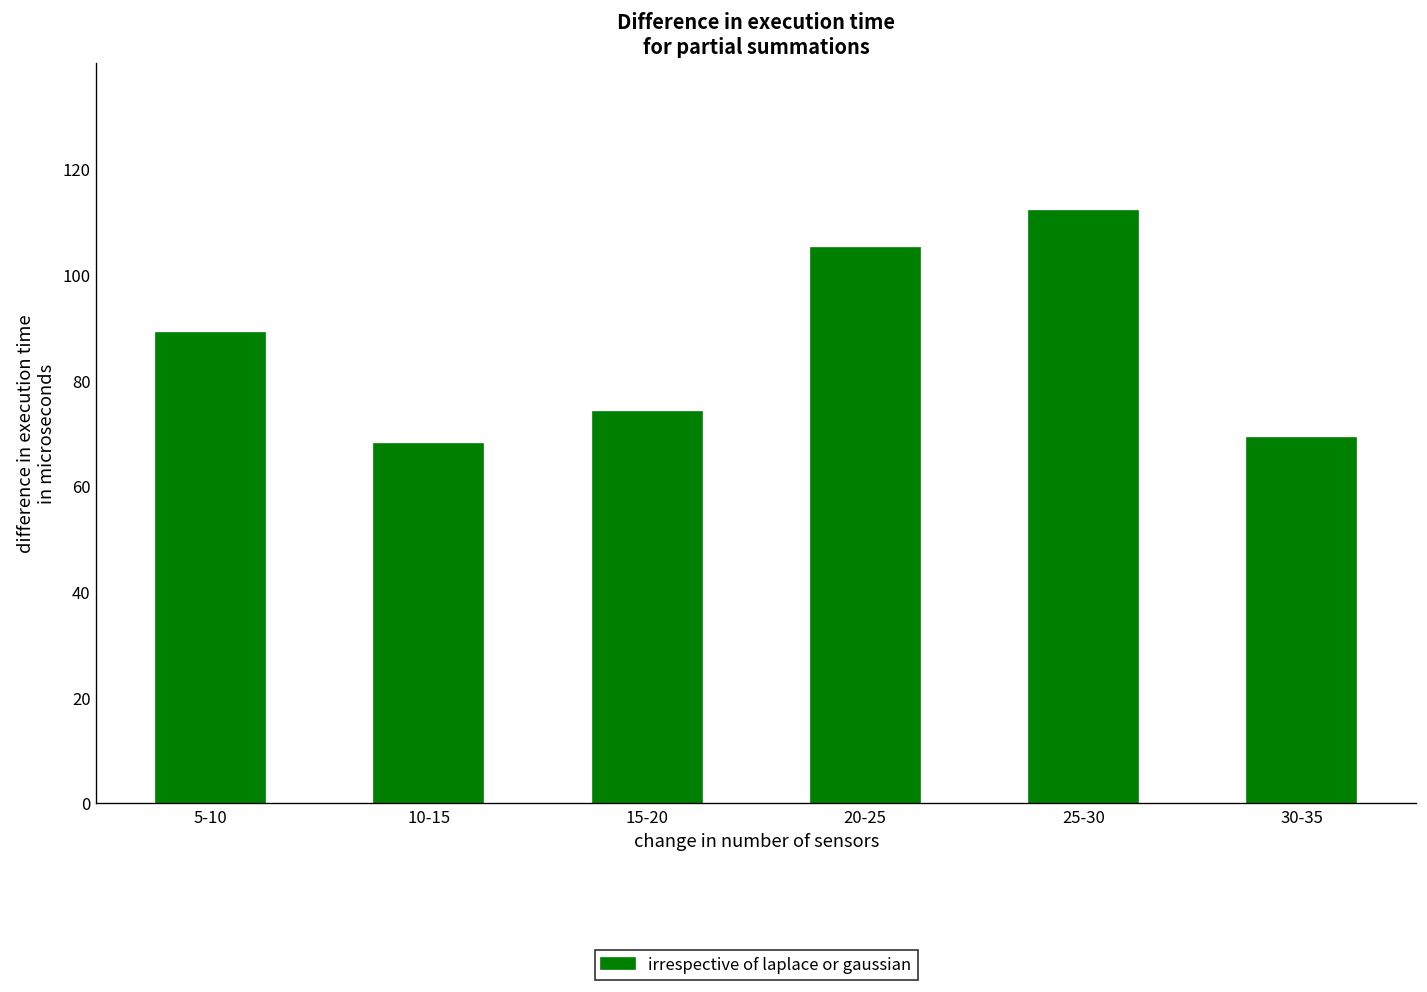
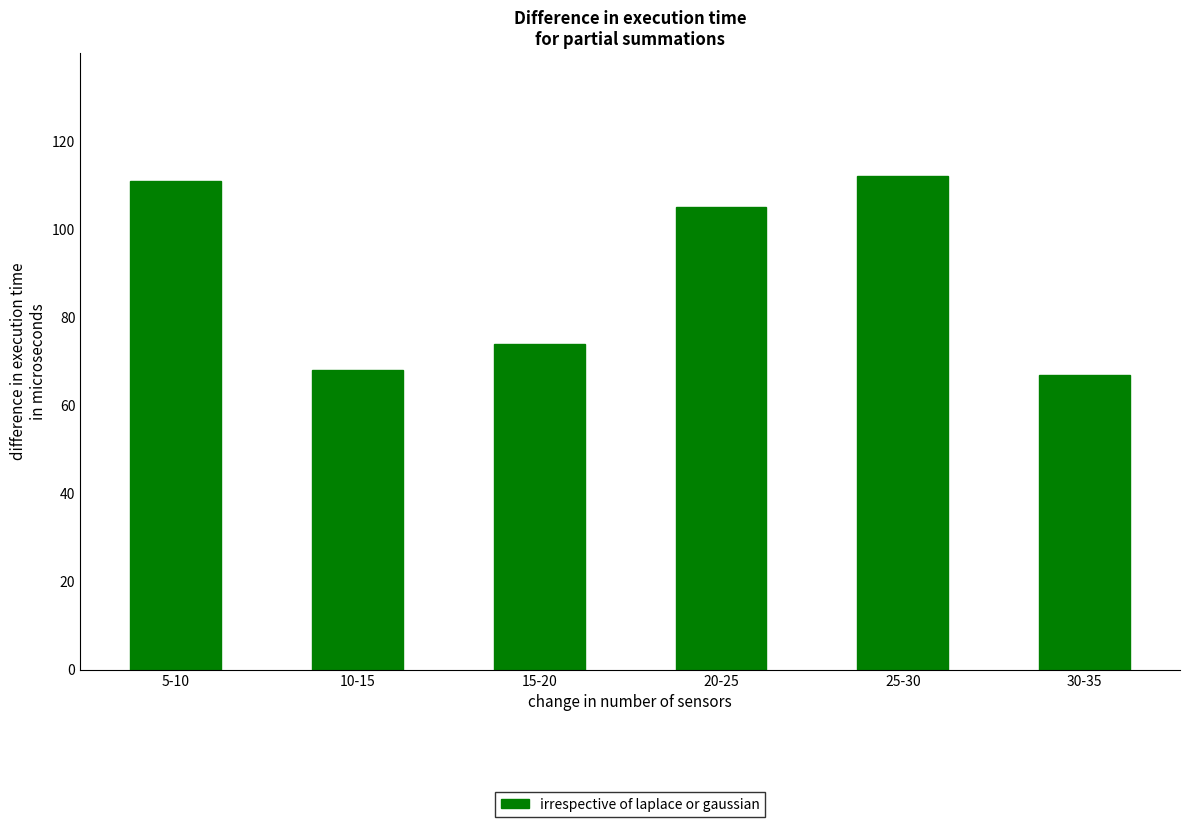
5-10: 89 -> 111
30-35: 69 -> 67
